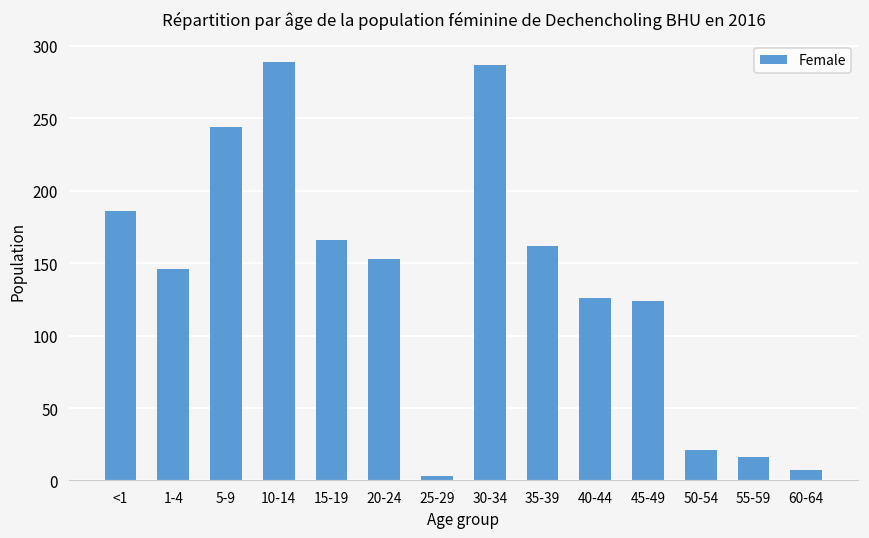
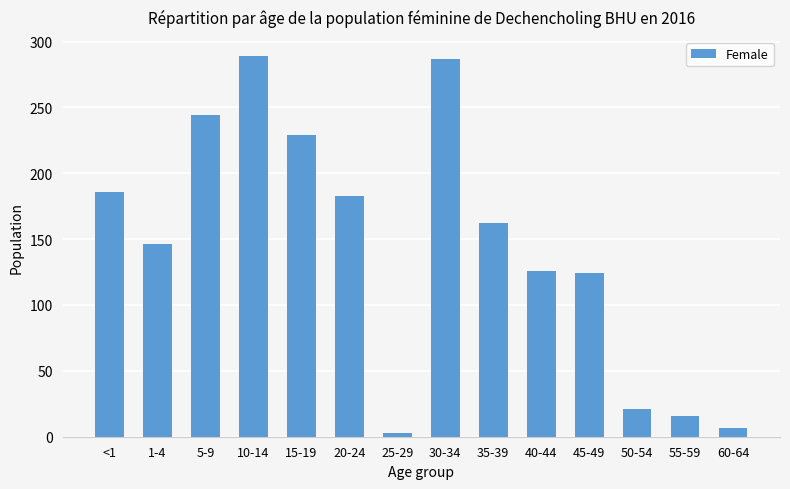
15-19: 166 -> 229
20-24: 153 -> 183
